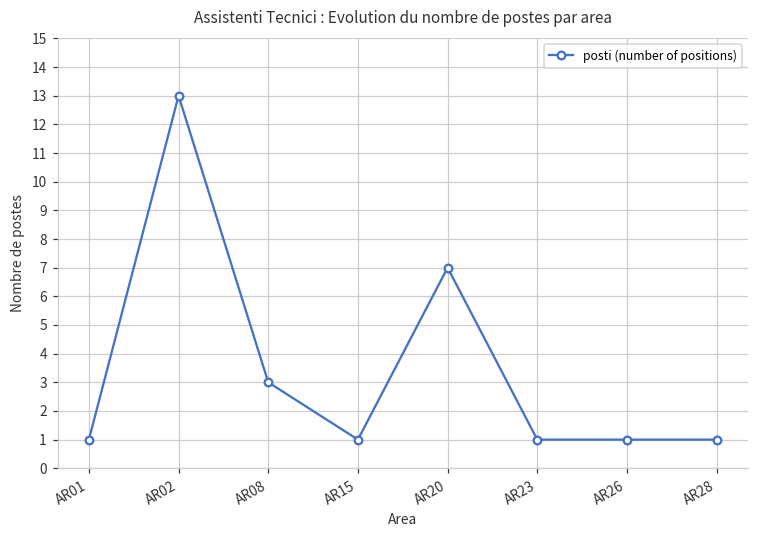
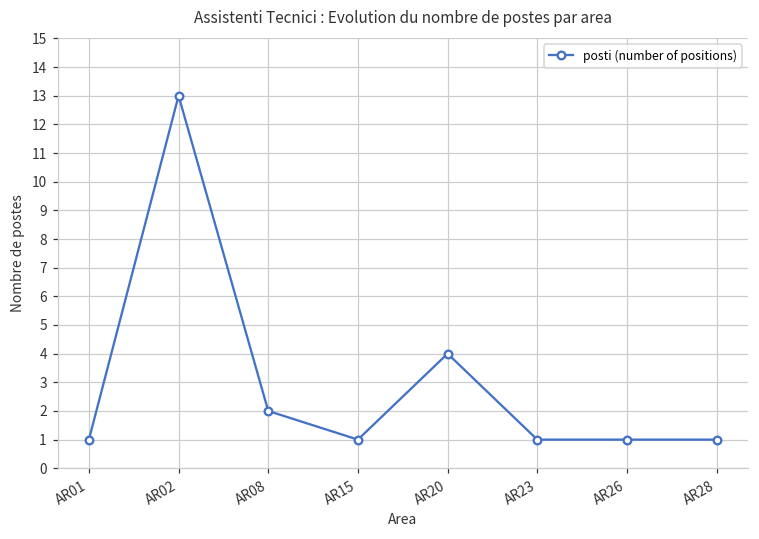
AR08: 3 -> 2
AR20: 7 -> 4
